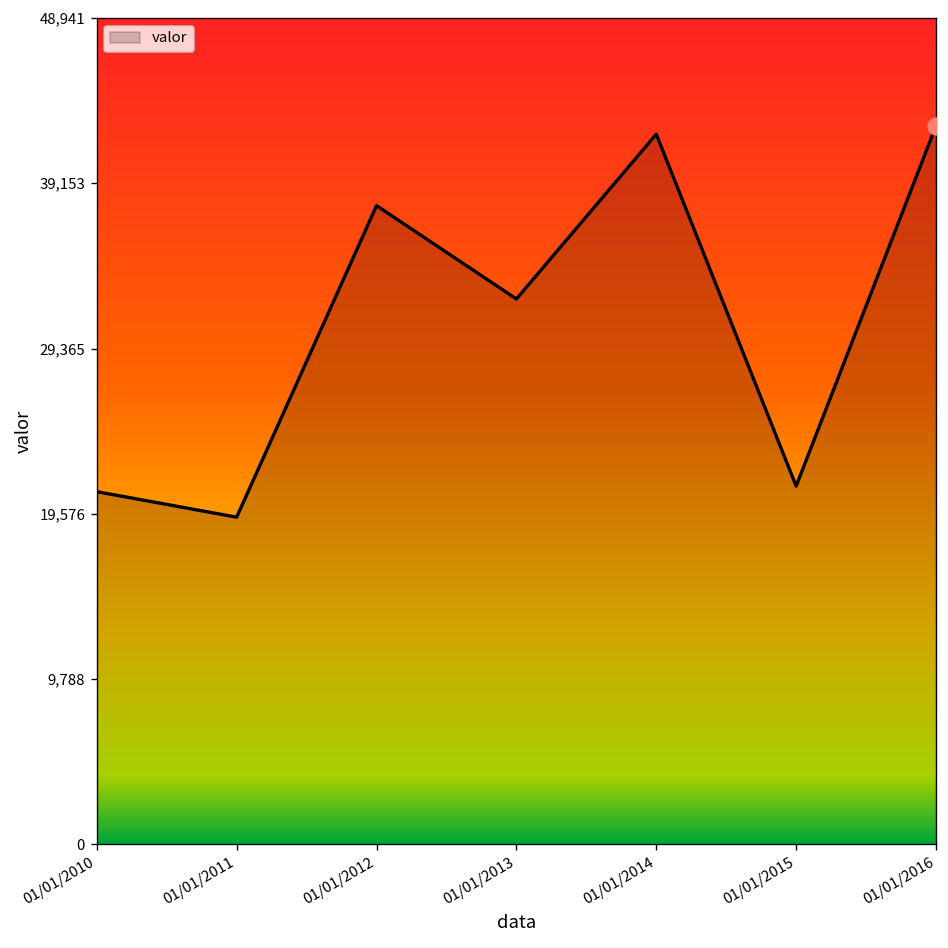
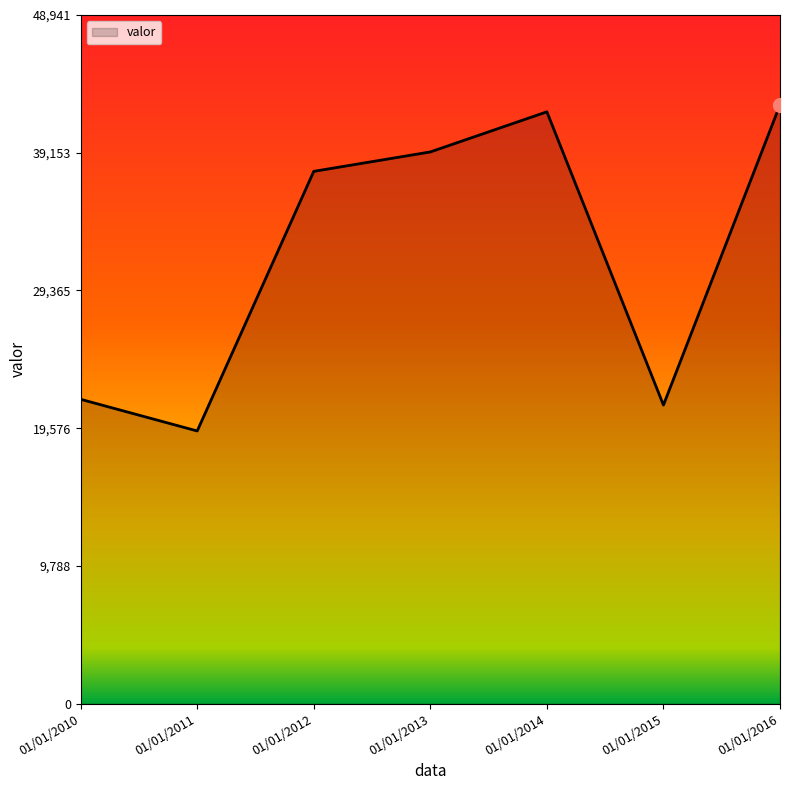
valor, 01/01/2010: 20,900 -> 21,600
valor, 01/01/2013: 32,300 -> 39,200
